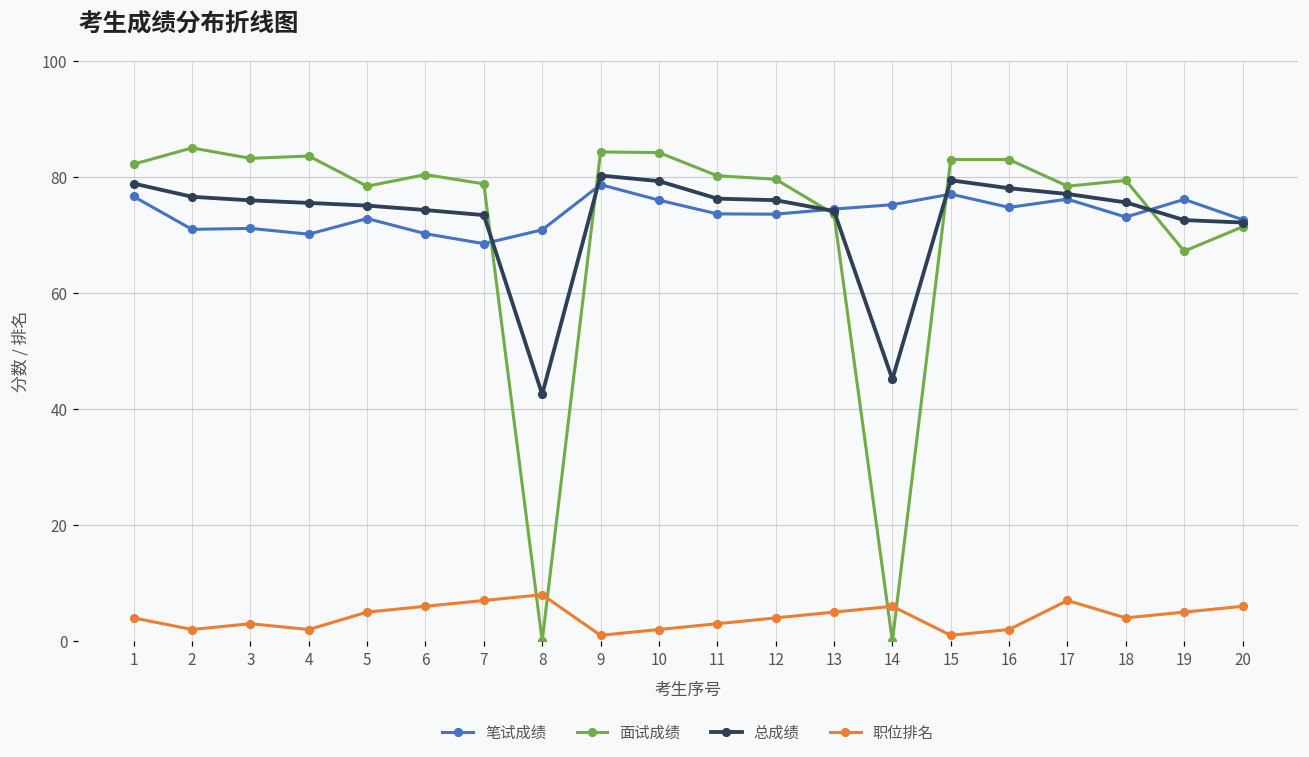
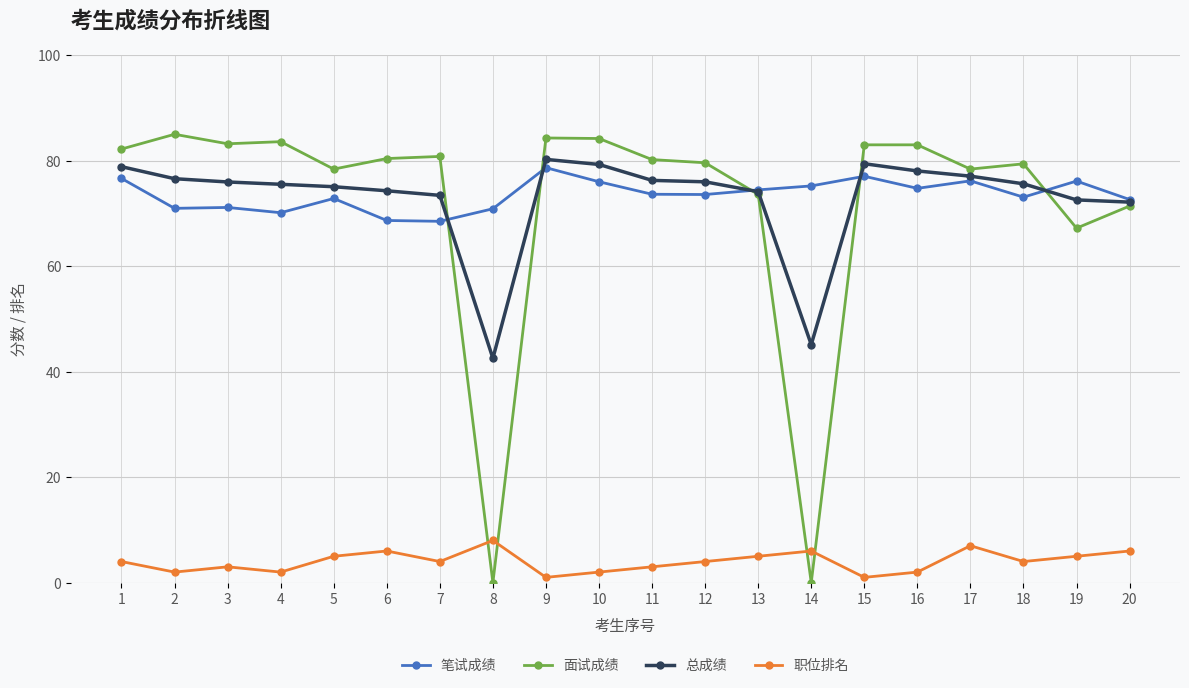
笔试成绩, 6: 70 -> 69
面试成绩, 7: 79 -> 81
职位排名, 7: 7 -> 4
